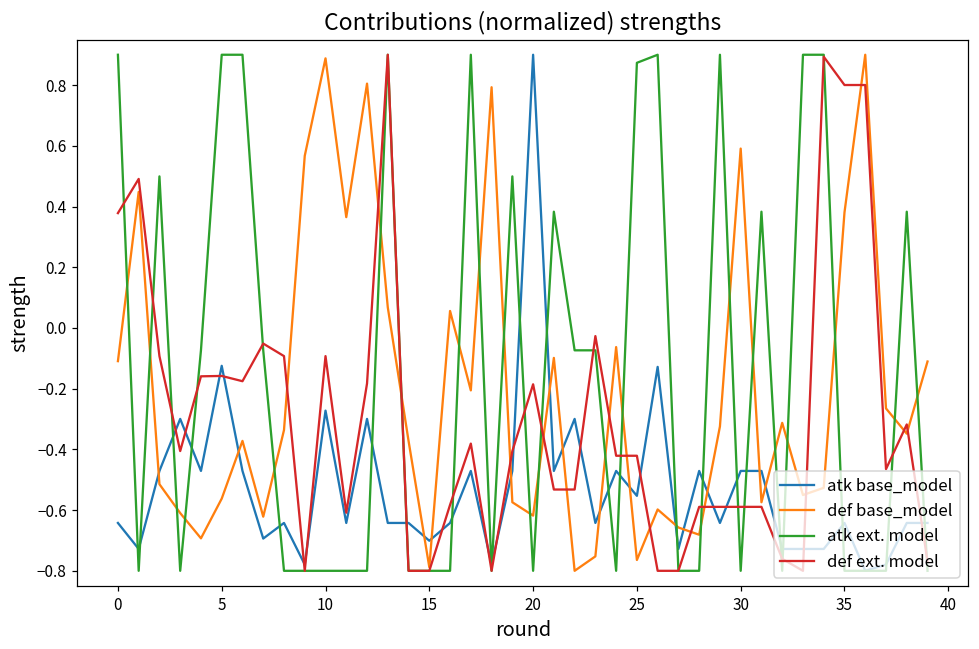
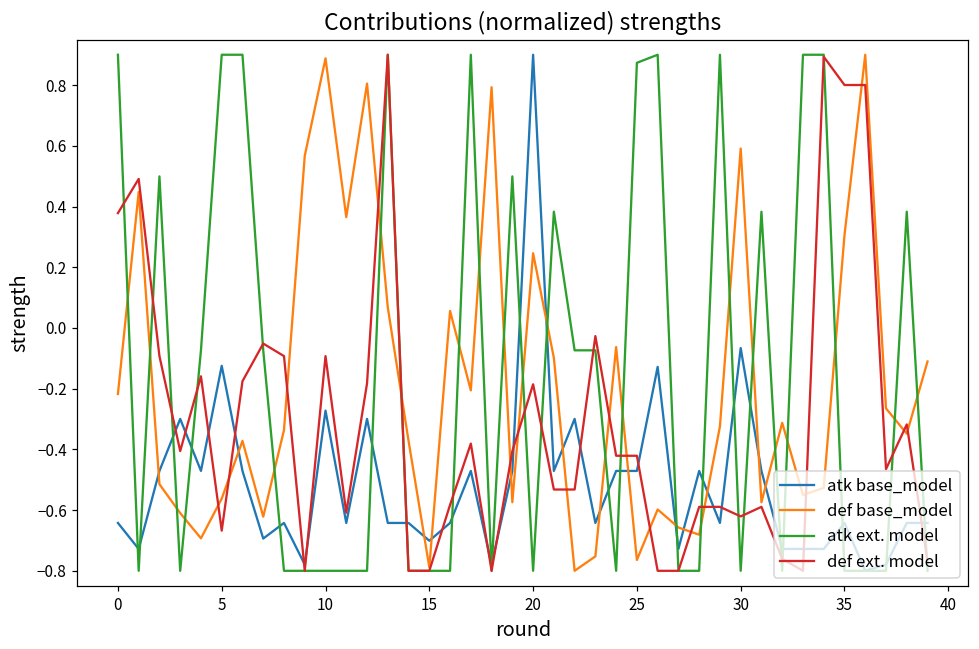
def base_model, 0: -0.11 -> -0.22
def ext. model, 5: -0.16 -> -0.67
def base_model, 20: -0.62 -> 0.25
atk base_model, 25: -0.55 -> -0.47
atk base_model, 30: -0.47 -> -0.07
def ext. model, 30: -0.59 -> -0.62
def base_model, 35: 0.38 -> 0.31
